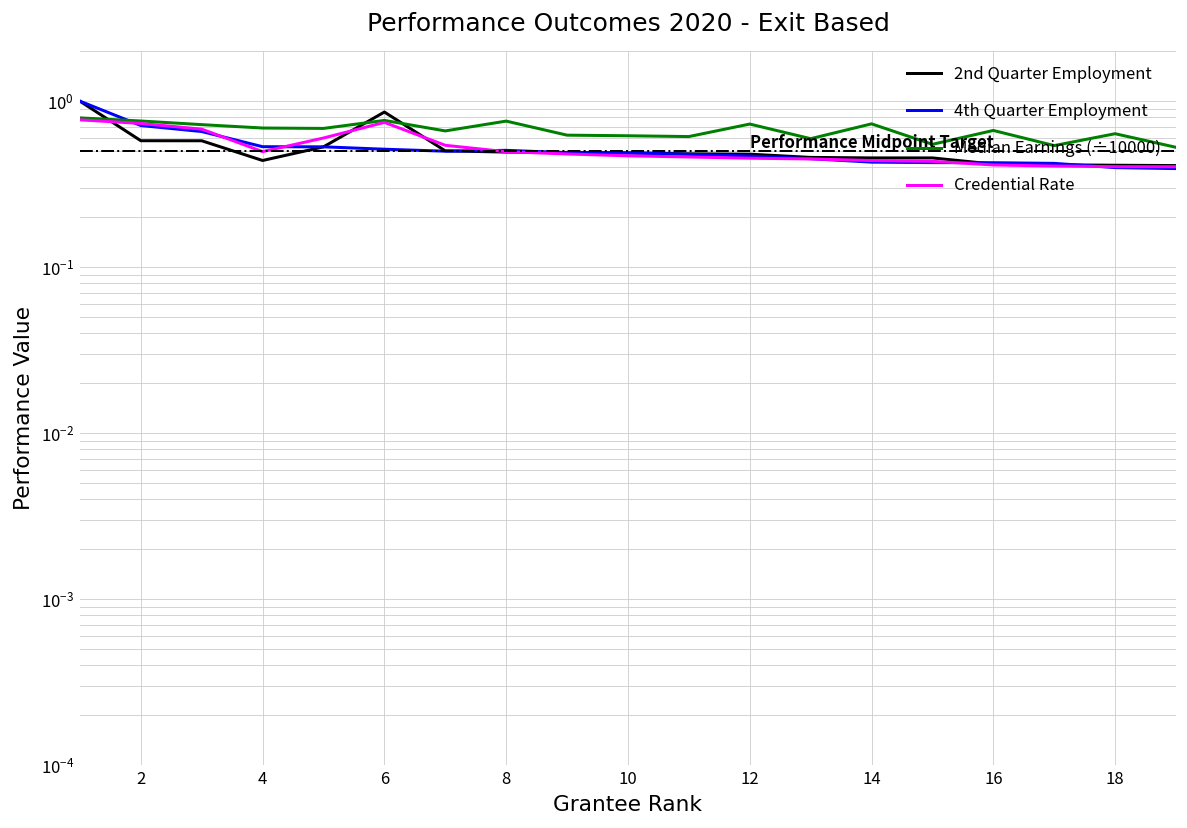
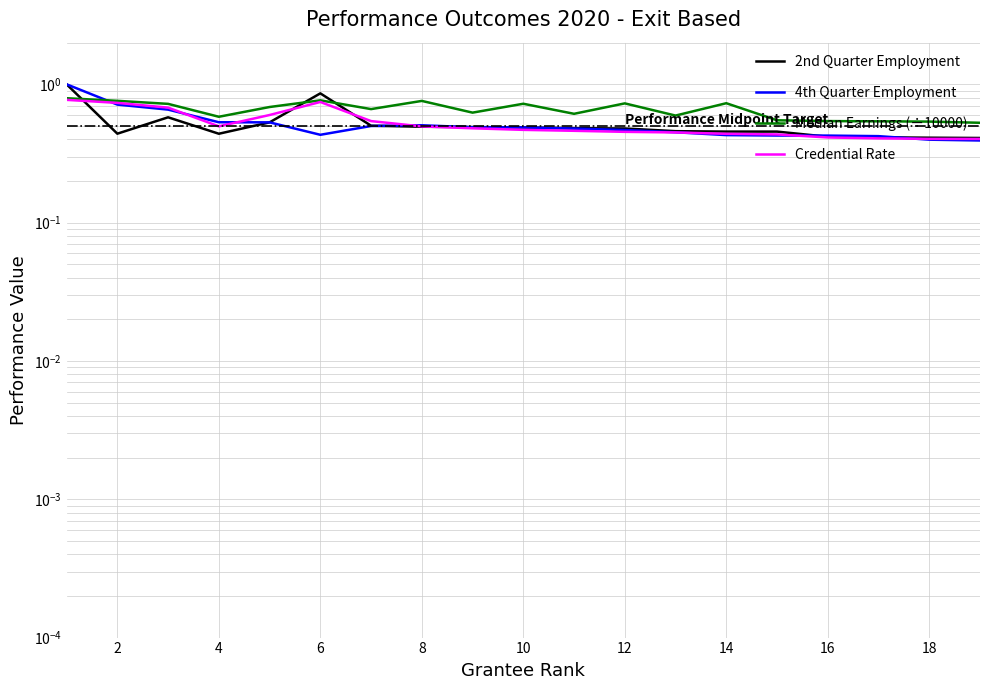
2nd Quarter Employment, 2: 0.58 -> 0.44
Median Earnings (÷10000), 4: 0.7 -> 0.58
4th Quarter Employment, 6: 0.51 -> 0.43
Median Earnings (÷10000), 10: 0.6 -> 0.7
Median Earnings (÷10000), 16: 0.7 -> 0.54
Median Earnings (÷10000), 18: 0.6 -> 0.54
